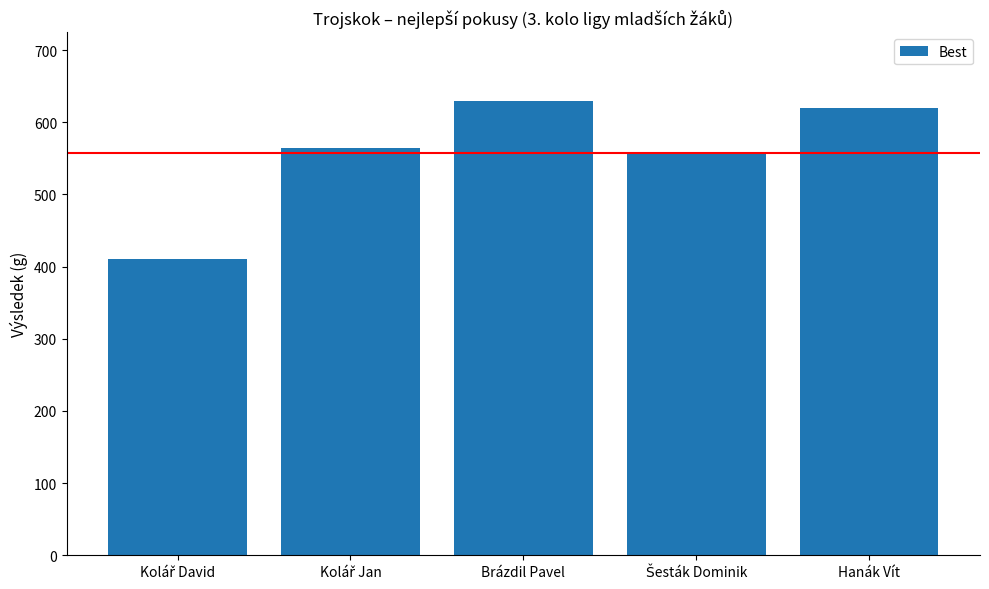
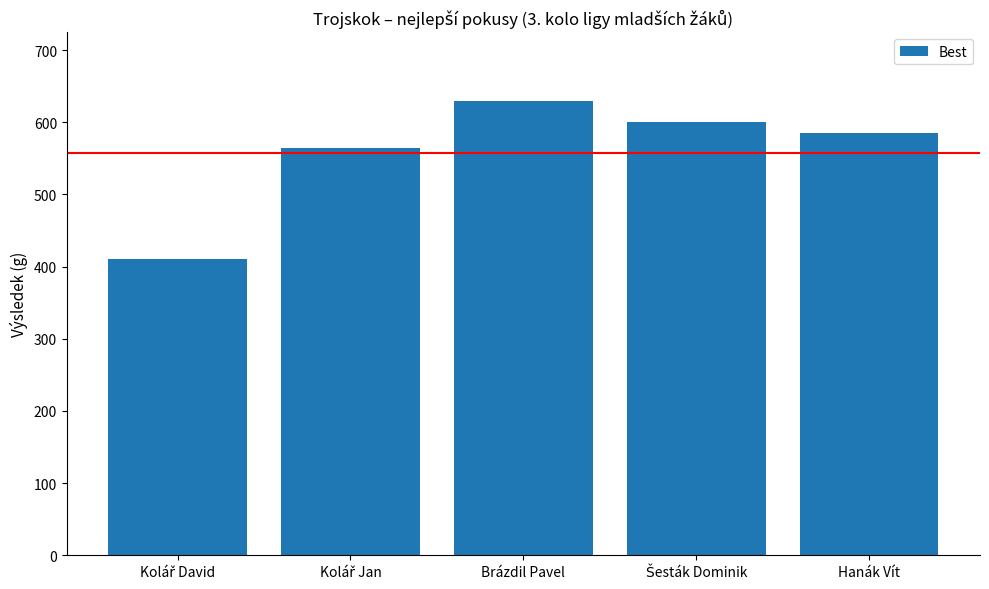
Šesták Dominik: 560 -> 600
Hanák Vít: 620 -> 590
